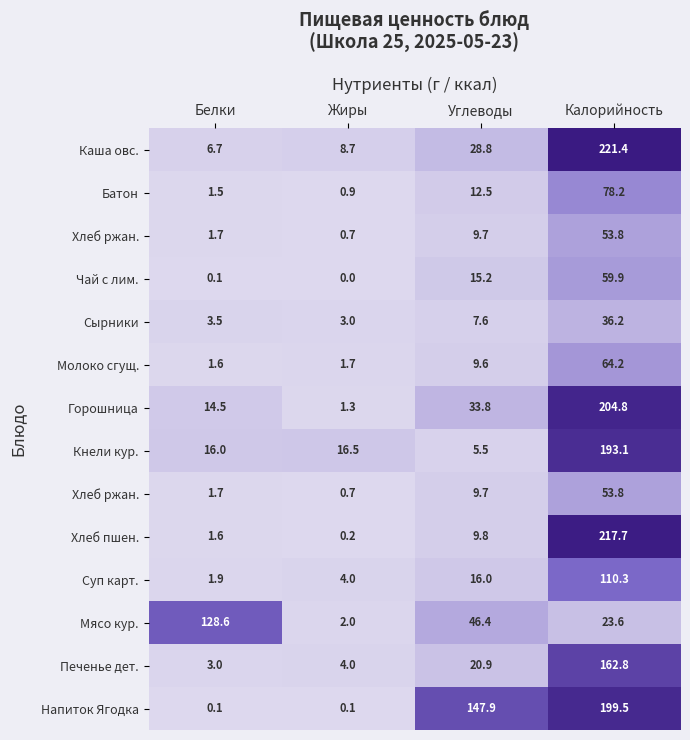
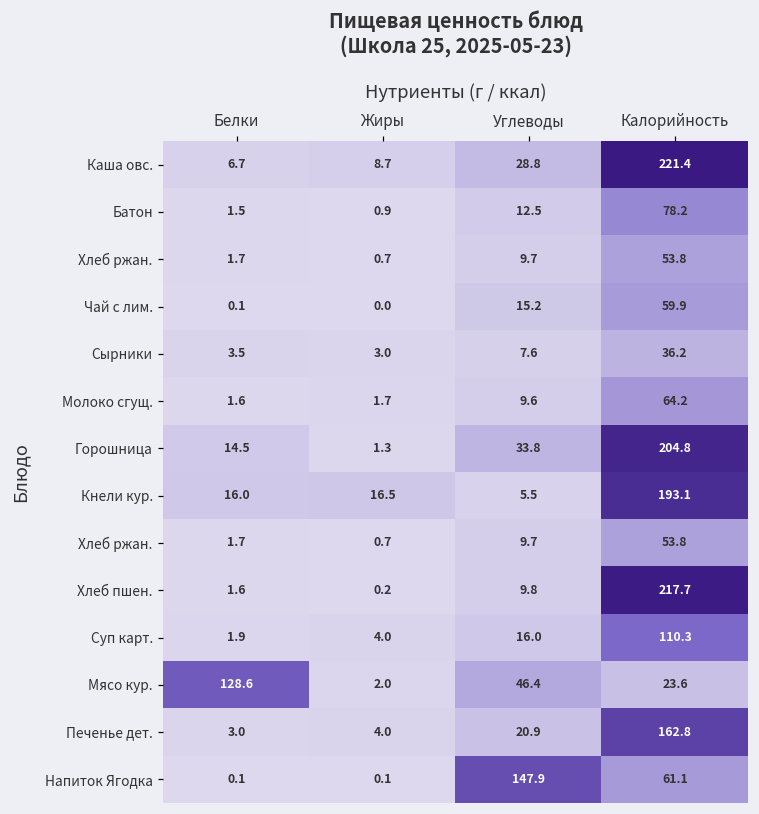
Напиток Ягодка, Калорийность: 199.5 -> 61.1
